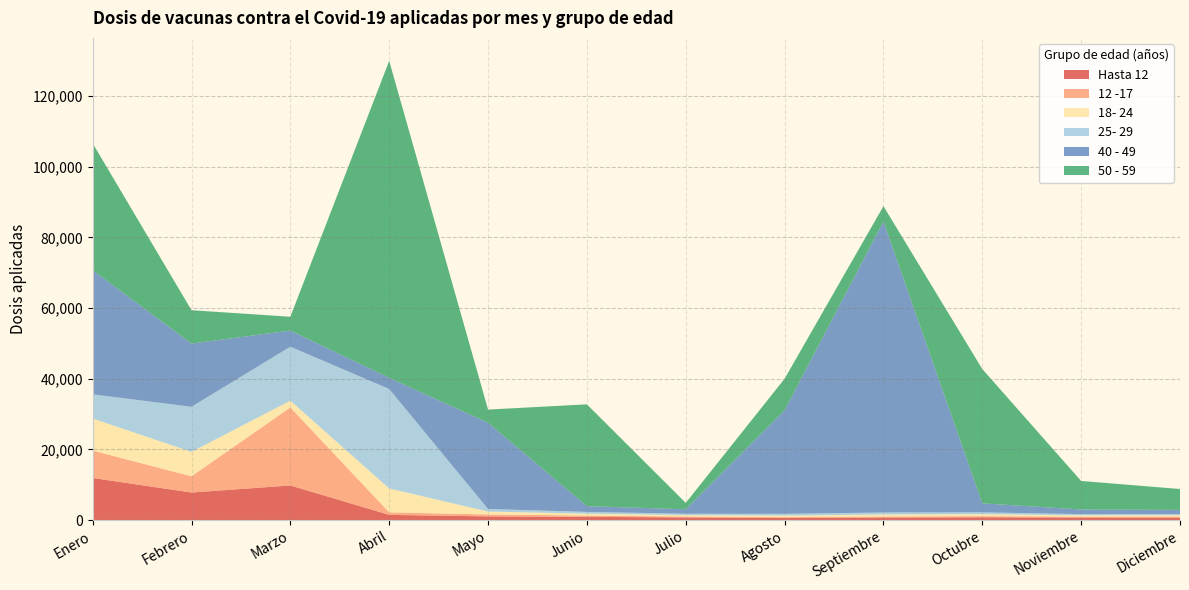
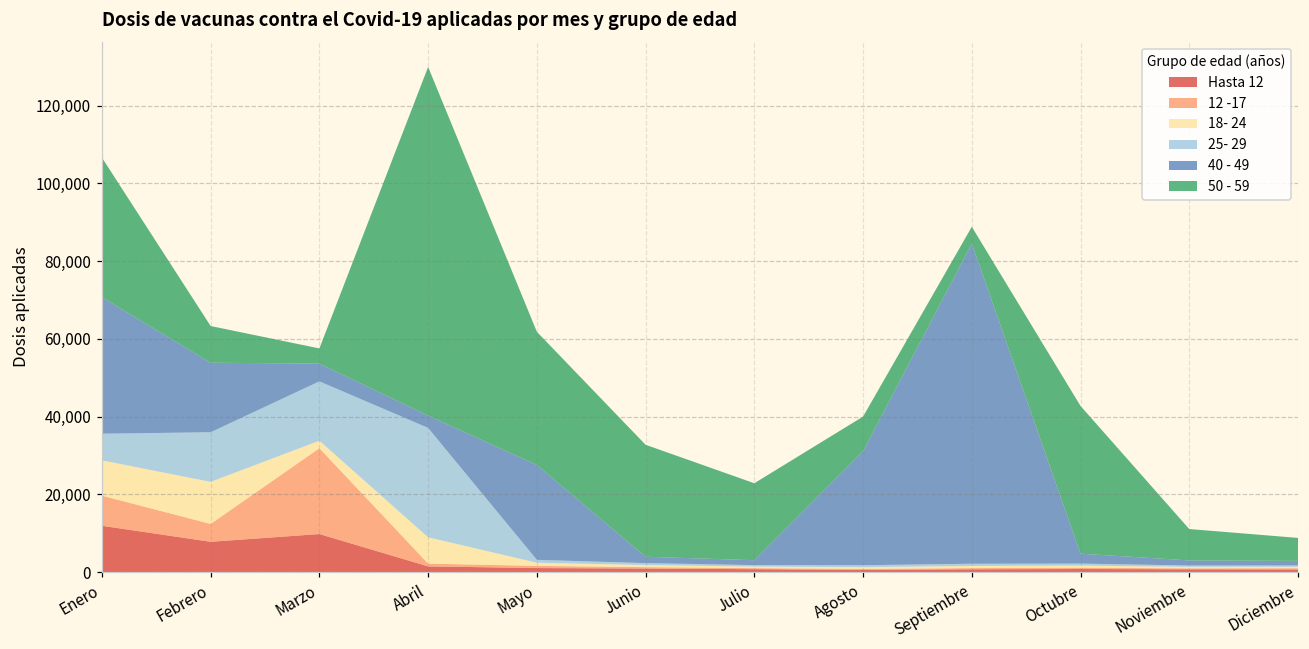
18- 24, Febrero: 7,000 -> 11,000
50 - 59, Mayo: 4,000 -> 34,000
50 - 59, Julio: 2,000 -> 20,000
